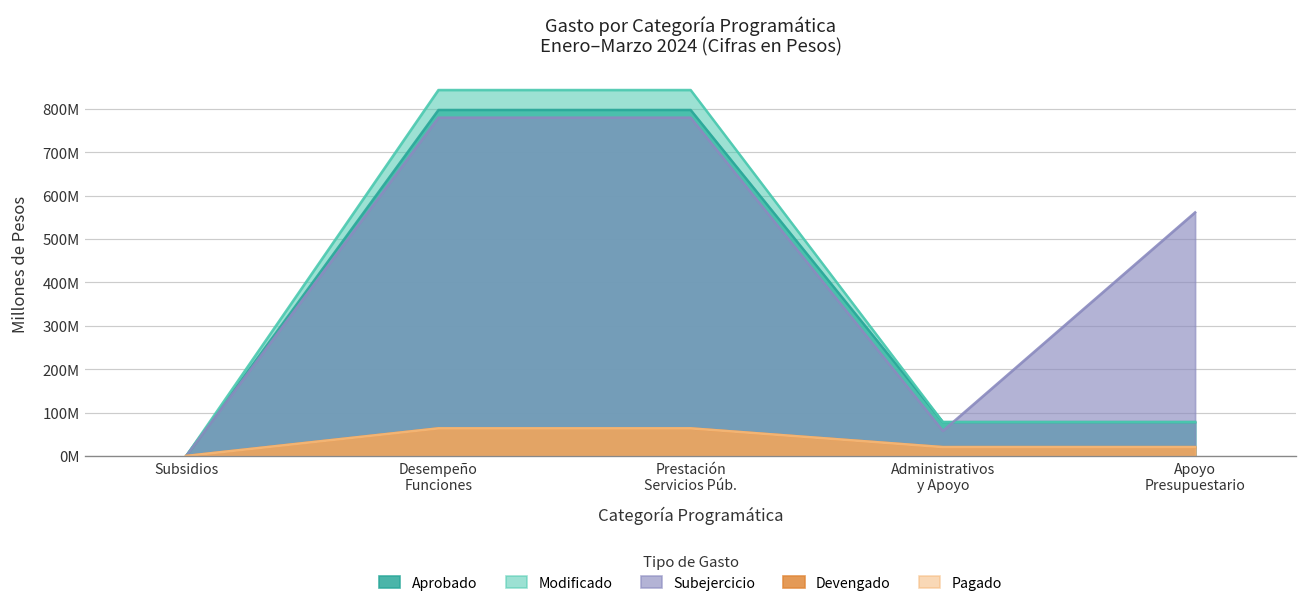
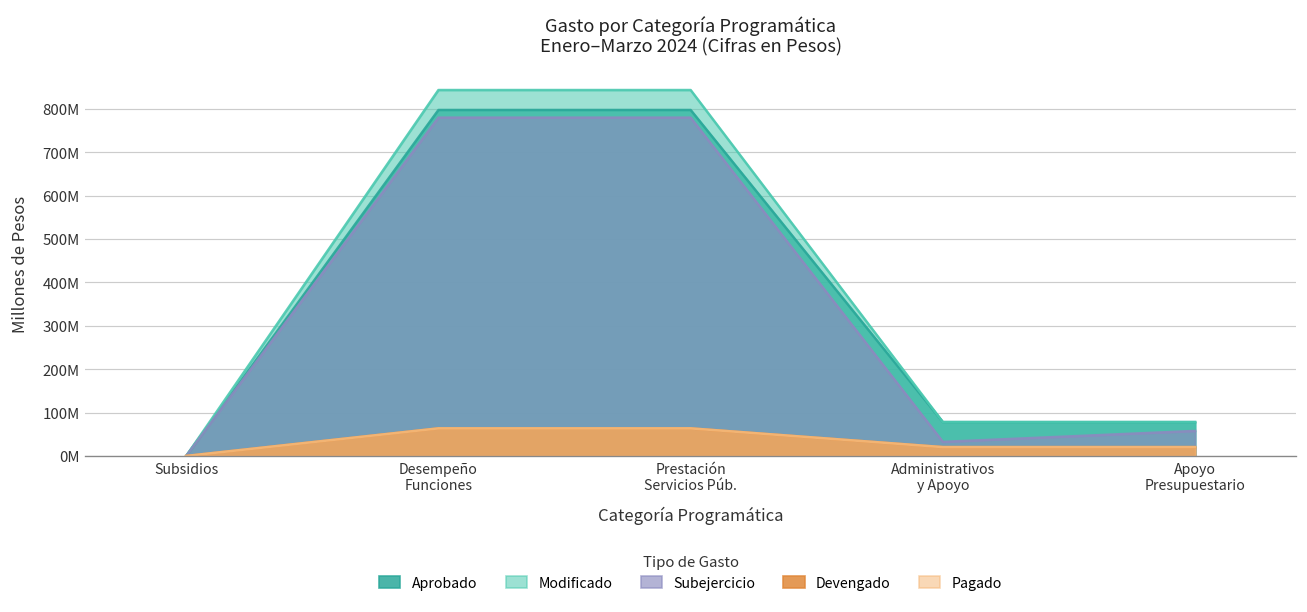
Subejercicio, Administrativos y Apoyo: 60000000 -> 30000000
Subejercicio, Apoyo Presupuestario: 560000000 -> 60000000
